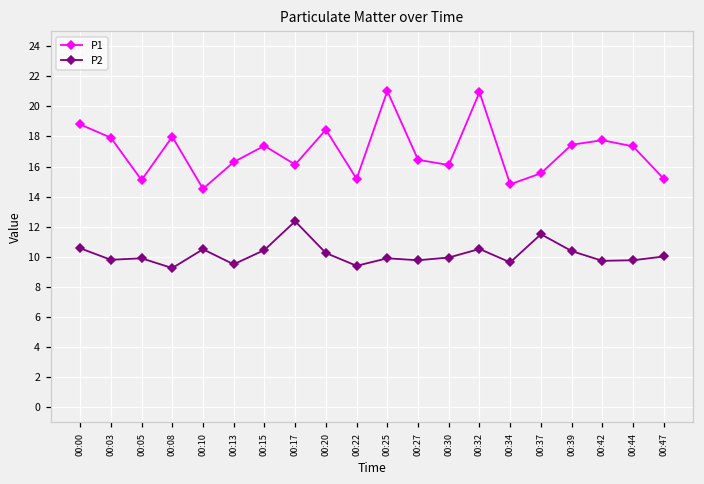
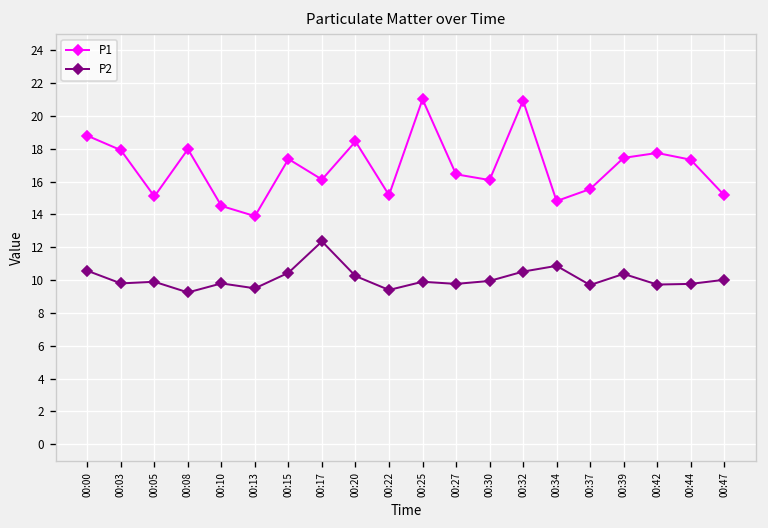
P2, 00:10: 10.5 -> 9.8
P1, 00:13: 16.3 -> 13.9
P2, 00:34: 9.6 -> 10.9
P2, 00:37: 11.5 -> 9.7
